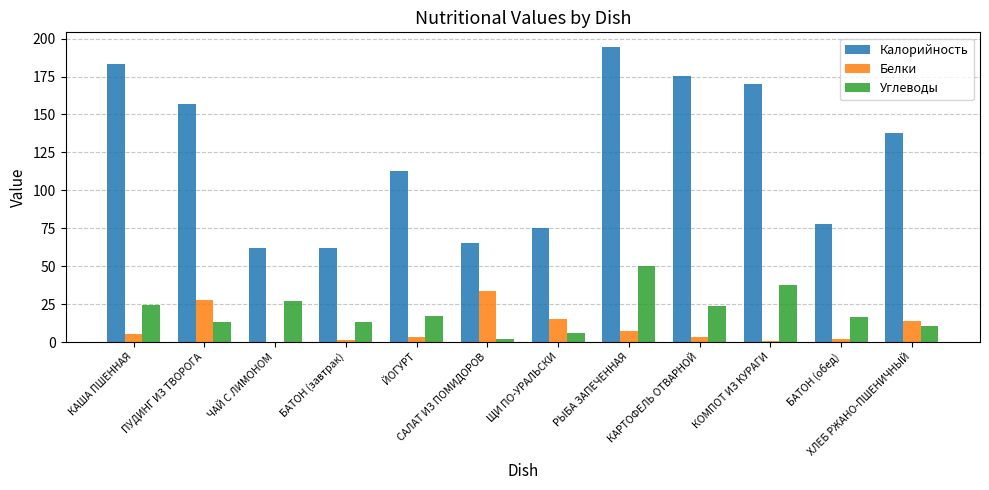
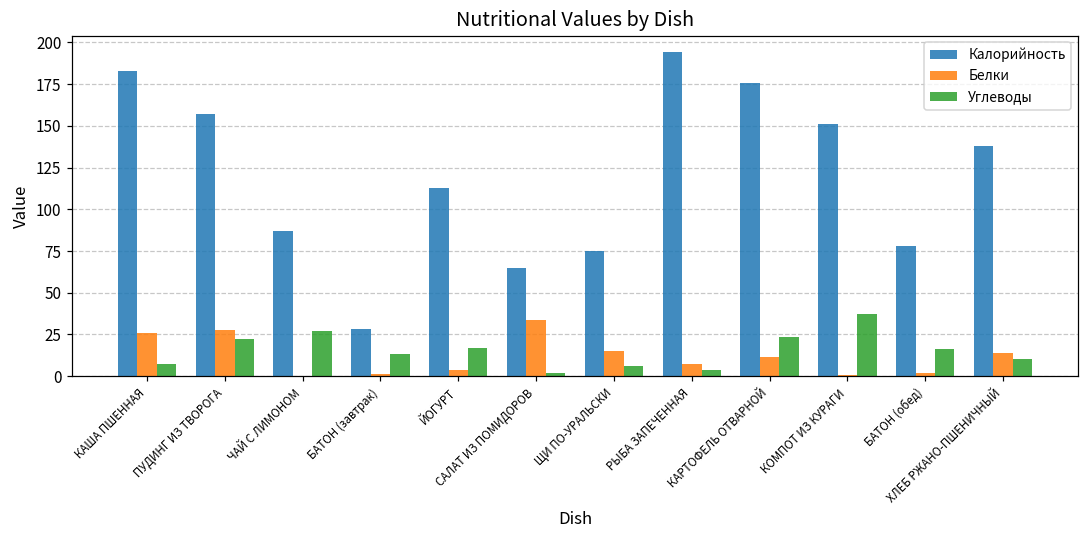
Белки, КАША ПШЕННАЯ: 6 -> 26
Углеводы, КАША ПШЕННАЯ: 24 -> 8
Углеводы, ПУДИНГ ИЗ ТВОРОГА: 13 -> 22
Калорийность, ЧАЙ С ЛИМОНОМ: 62 -> 87
Калорийность, БАТОН (завтрак): 62 -> 28
Углеводы, РЫБА ЗАПЕЧЕННАЯ: 50 -> 4
Белки, КАРТОФЕЛЬ ОТВАРНОЙ: 3 -> 11
Калорийность, КОМПОТ ИЗ КУРАГИ: 170 -> 151
